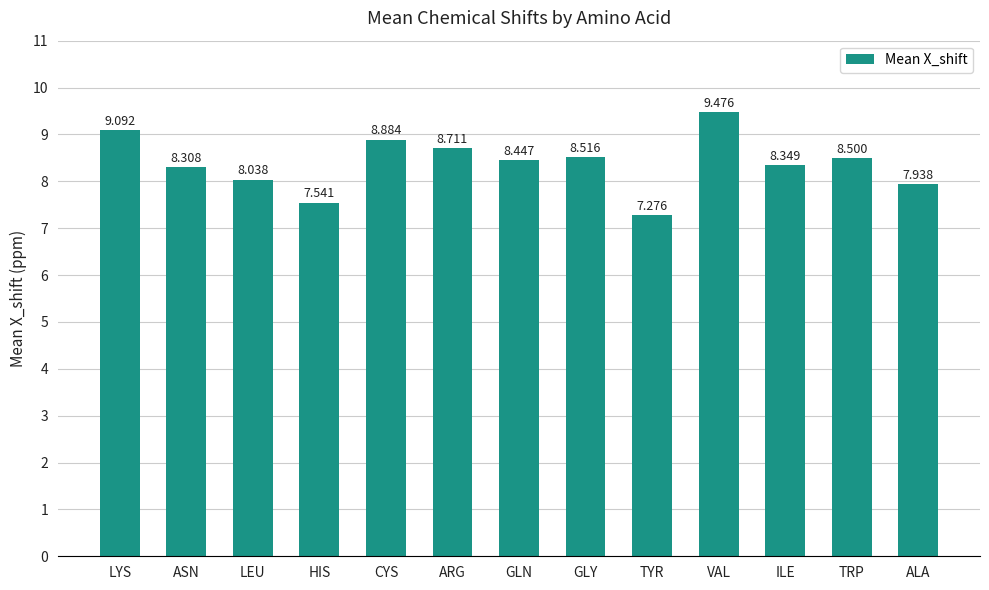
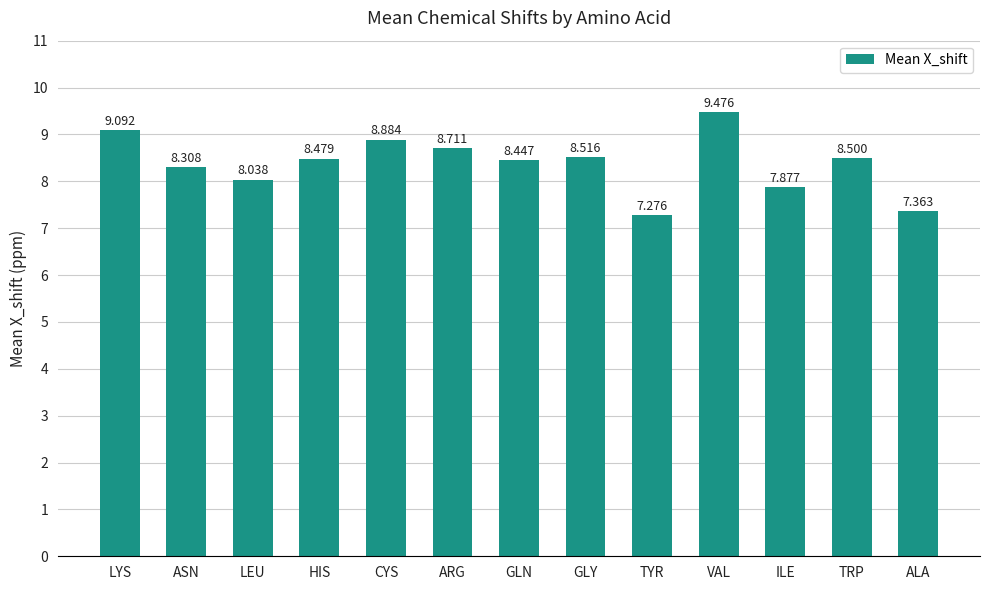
HIS: 7.541 -> 8.479
ILE: 8.349 -> 7.877
ALA: 7.938 -> 7.363
